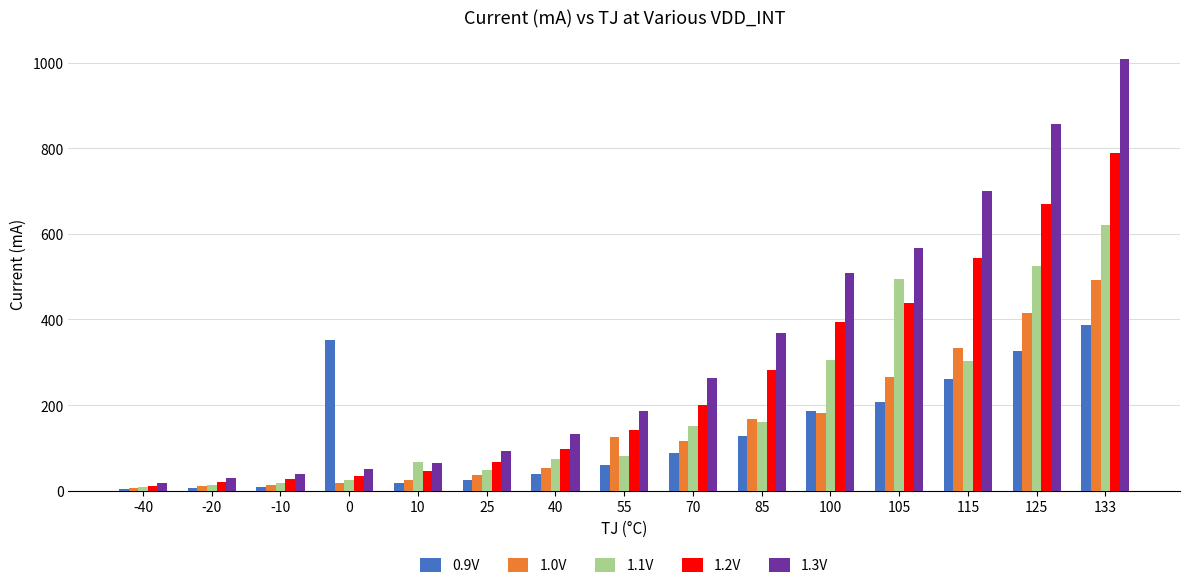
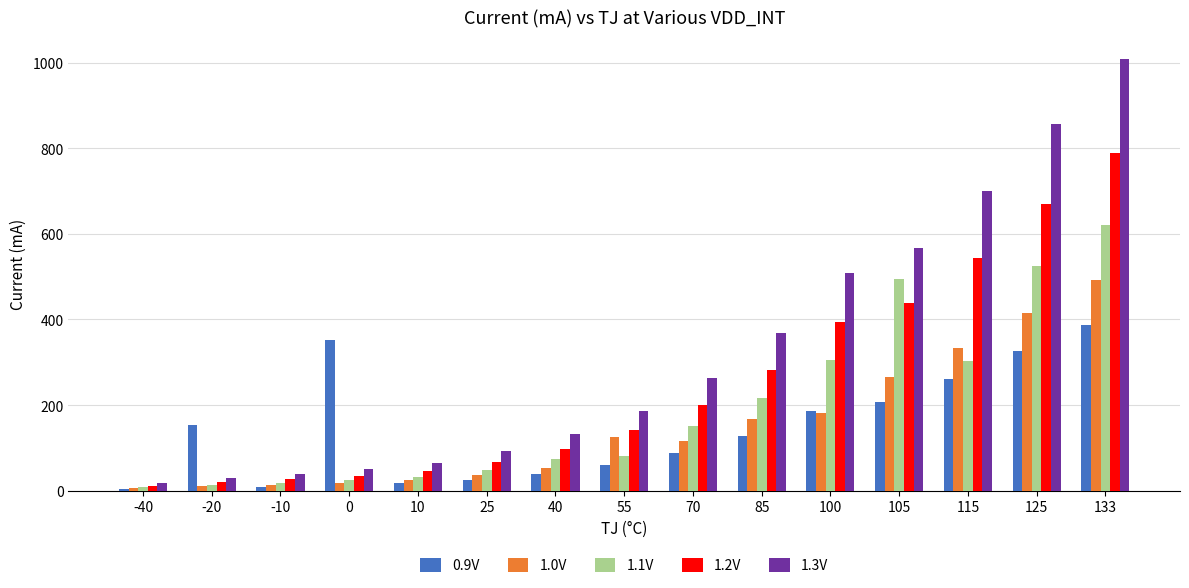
0.9V, -20: 10 -> 150
1.1V, 10: 70 -> 30
1.1V, 85: 160 -> 220
